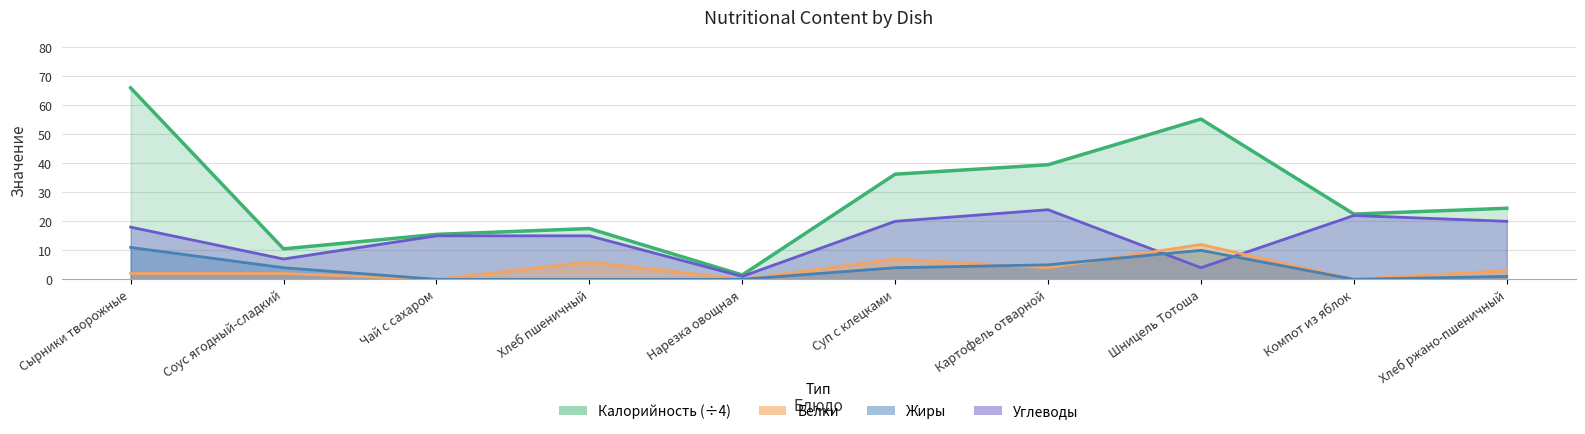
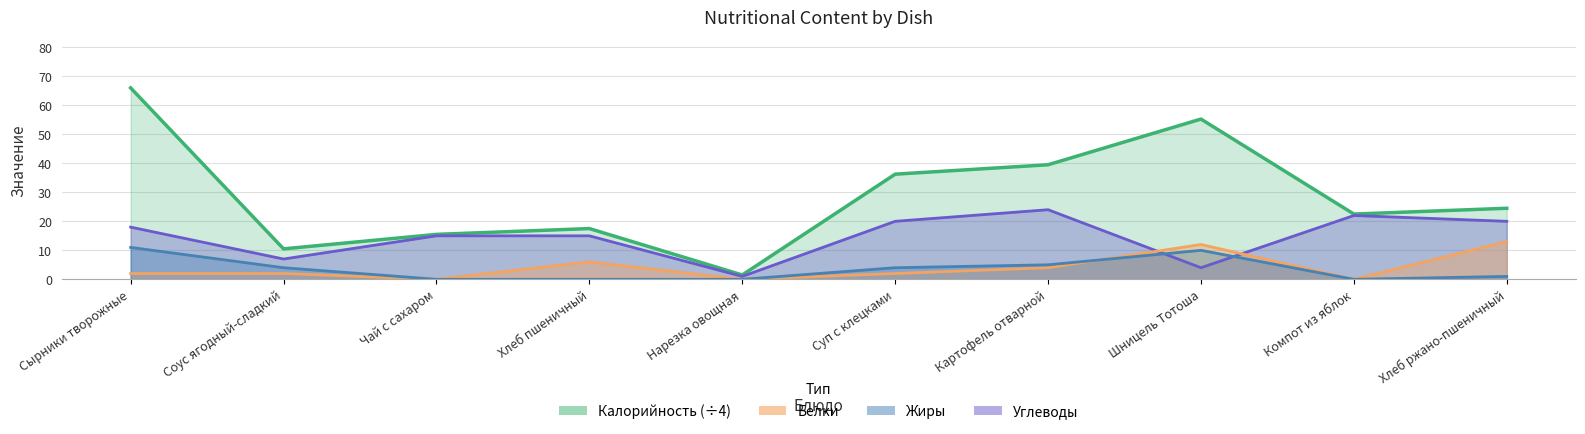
Белки, Суп с клецками: 7 -> 2
Белки, Хлеб ржано-пшеничный: 3 -> 13
